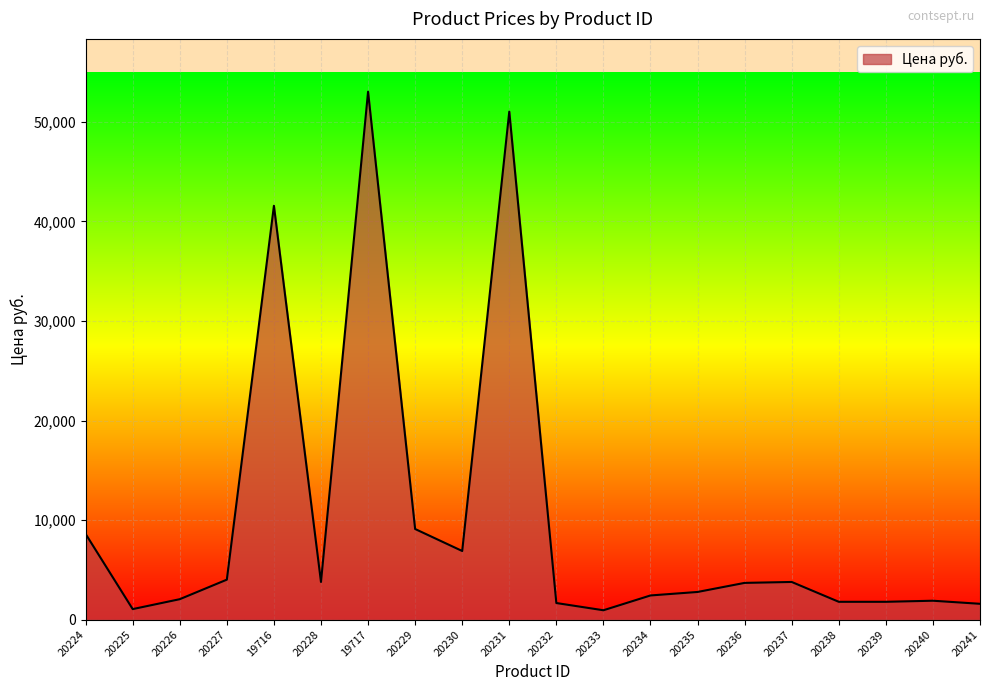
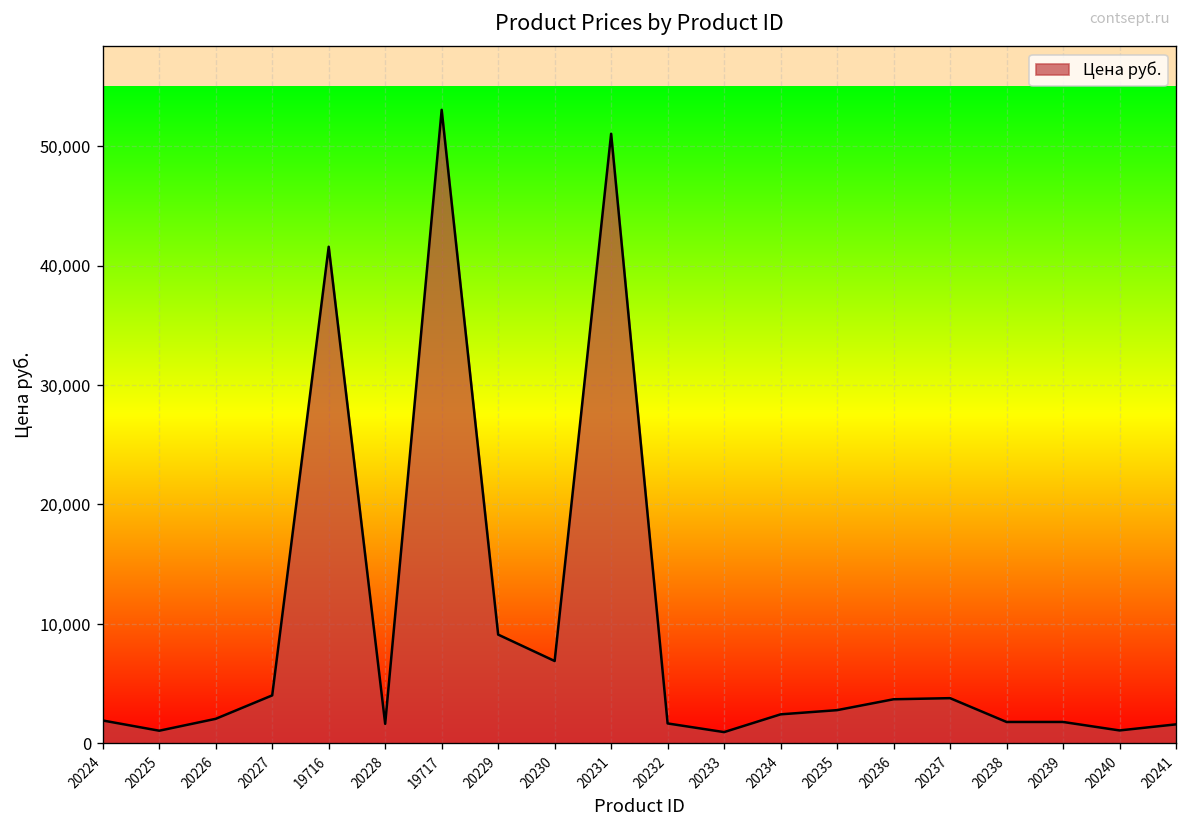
20224: 9,000 -> 2,000
20228: 4,000 -> 2,000
20240: 2,000 -> 1,000
